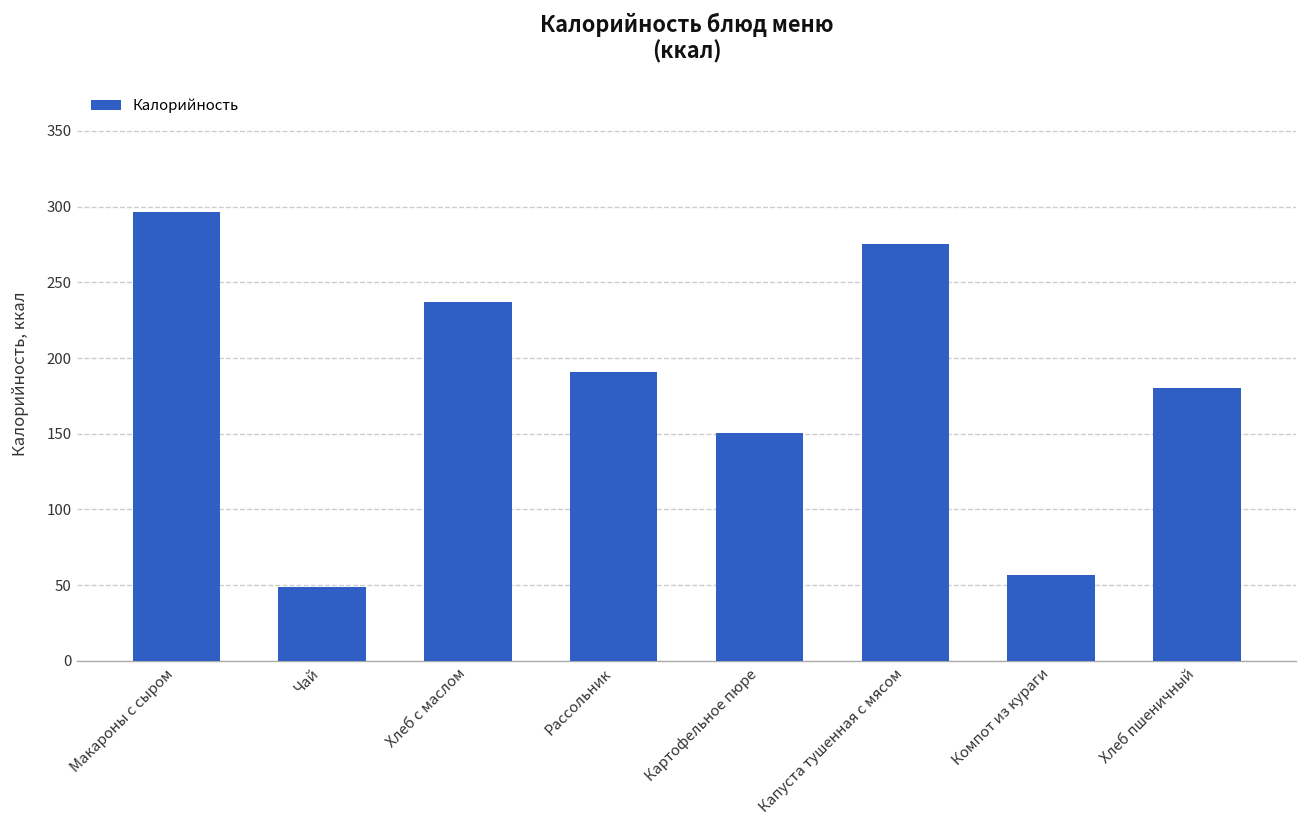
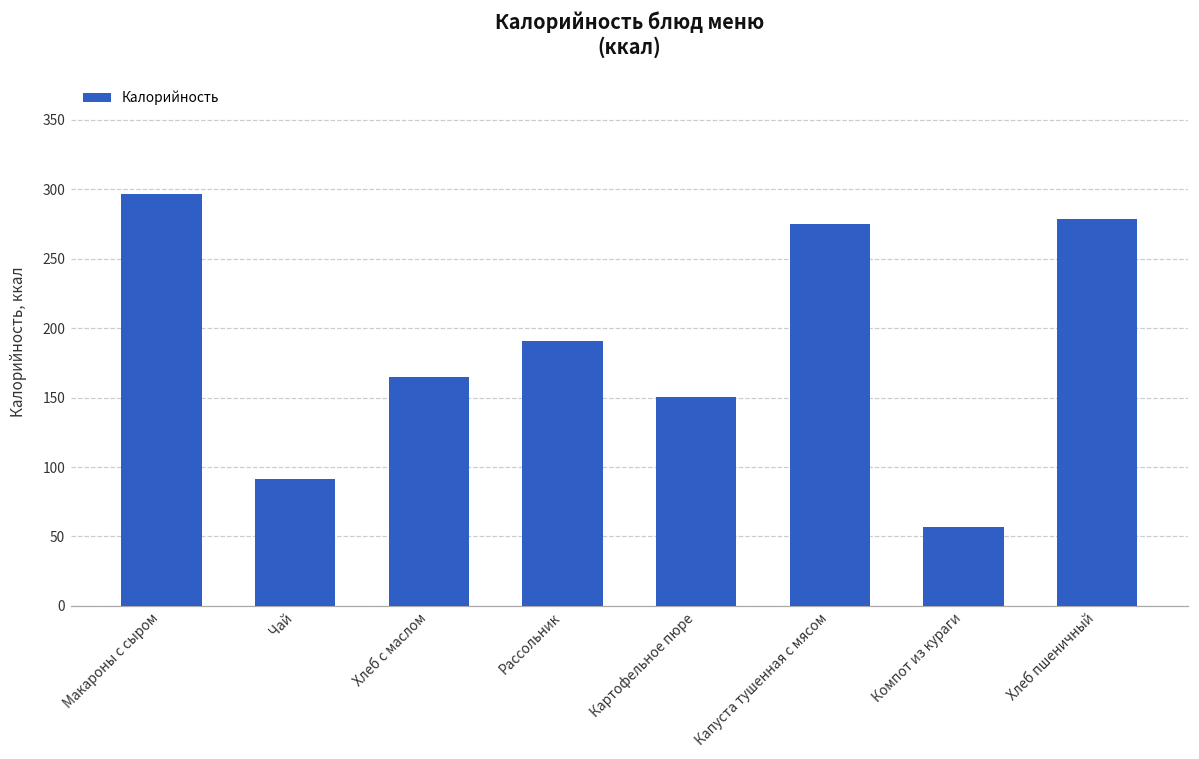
Чай: 49 -> 91
Хлеб с маслом: 237 -> 165
Хлеб пшеничный: 180 -> 279
